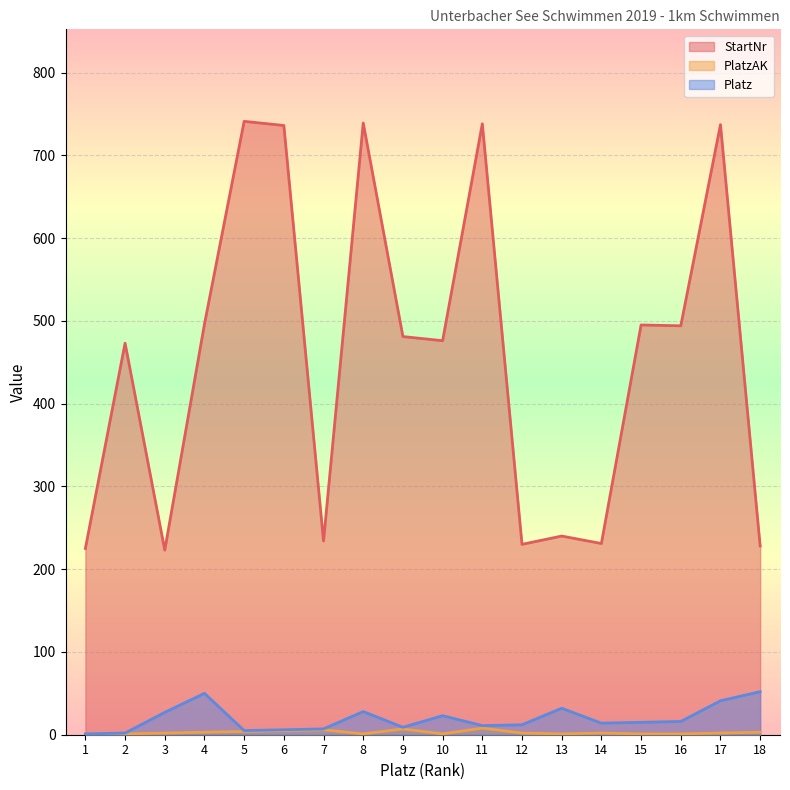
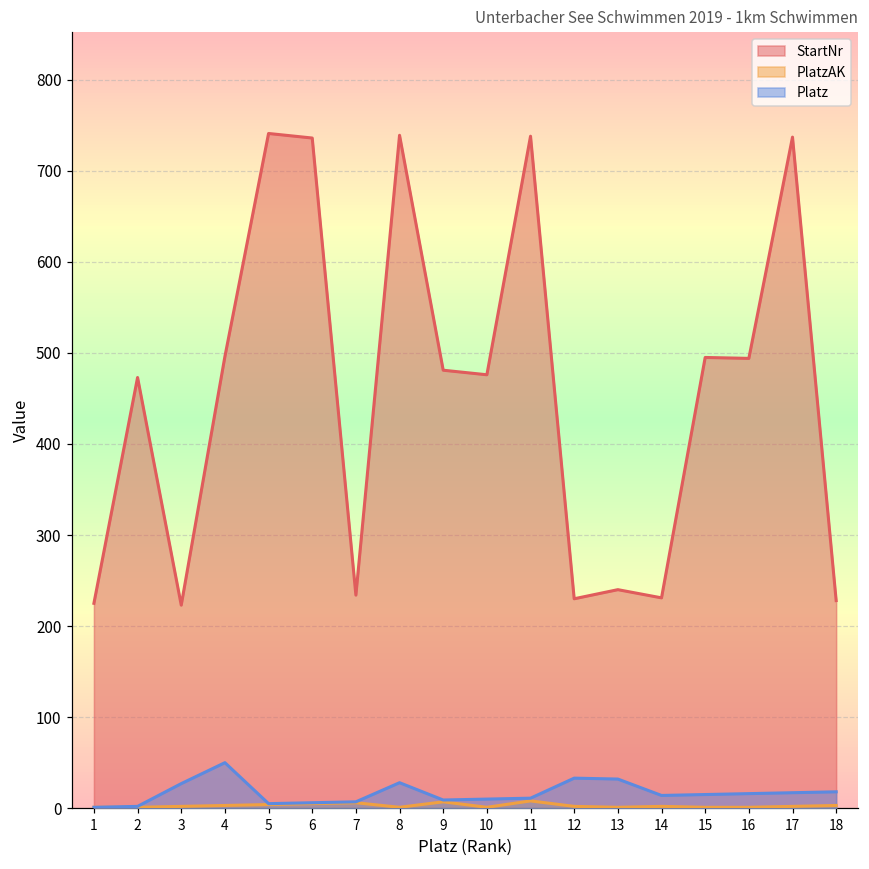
Platz, 10: 20 -> 10
Platz, 12: 10 -> 30
Platz, 17: 40 -> 20
Platz, 18: 50 -> 20
